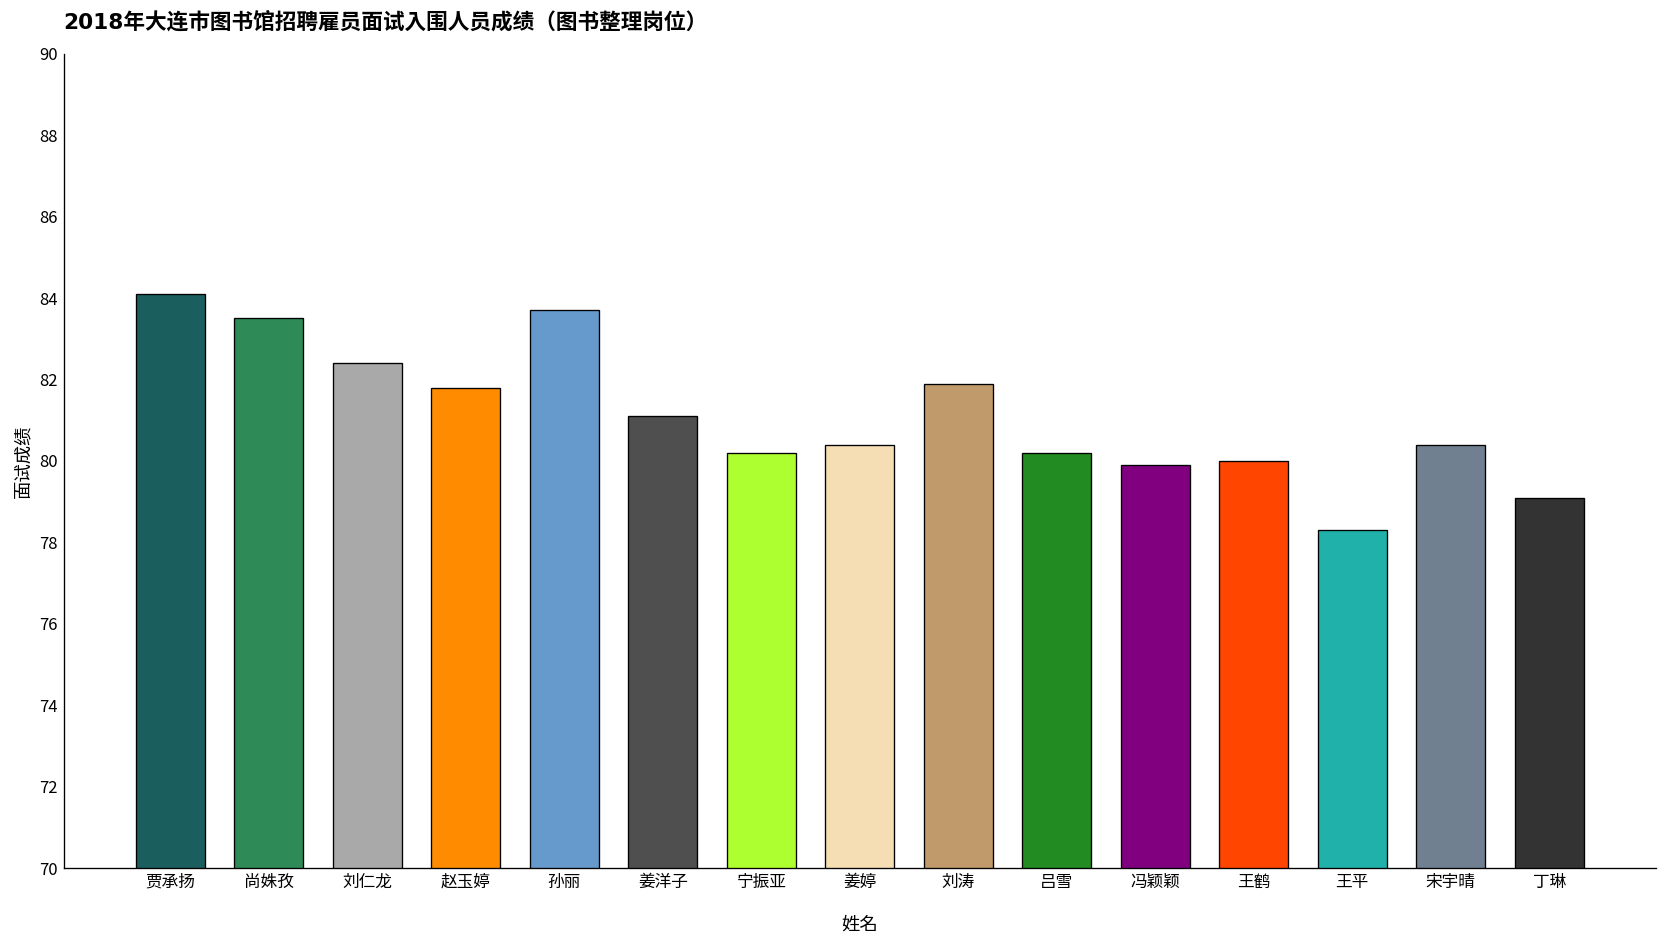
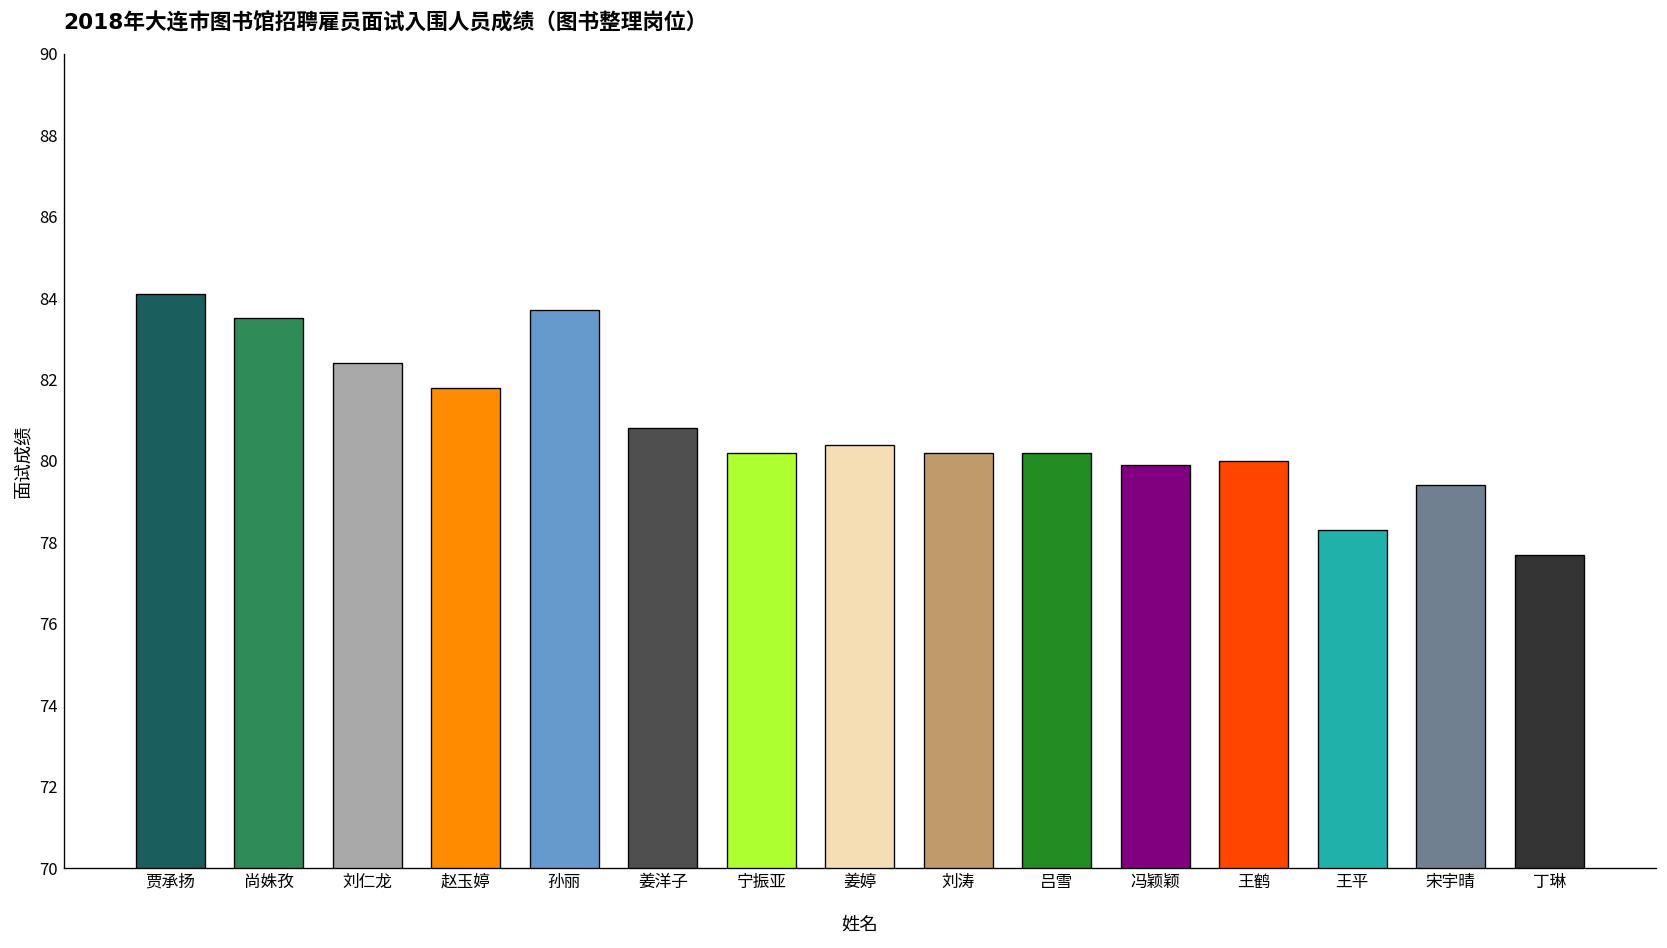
姜洋子: 81.1 -> 80.8
刘涛: 81.9 -> 80.2
宋宇晴: 80.4 -> 79.4
丁琳: 79.1 -> 77.7
